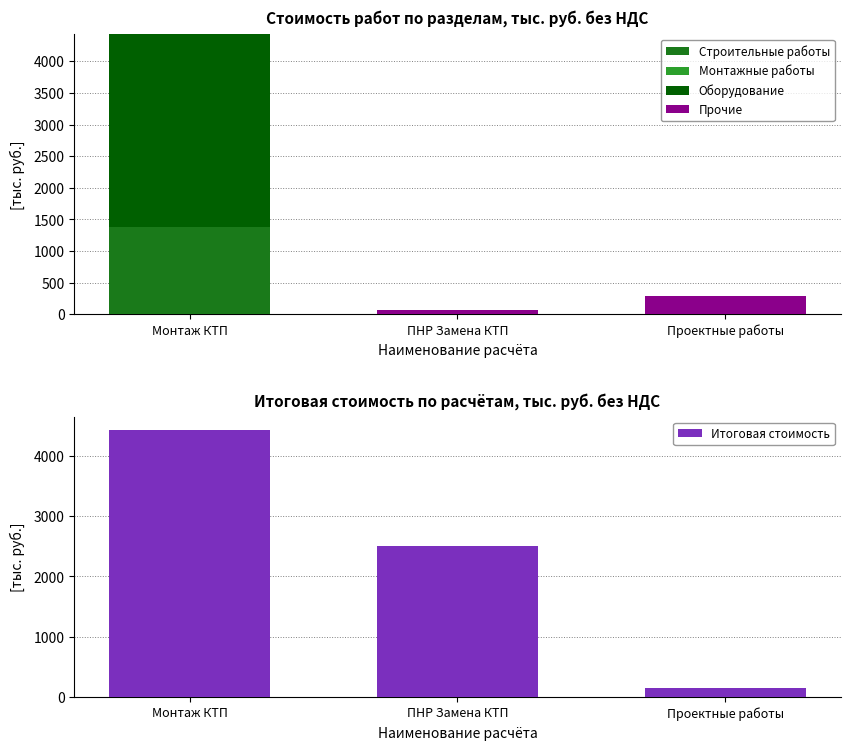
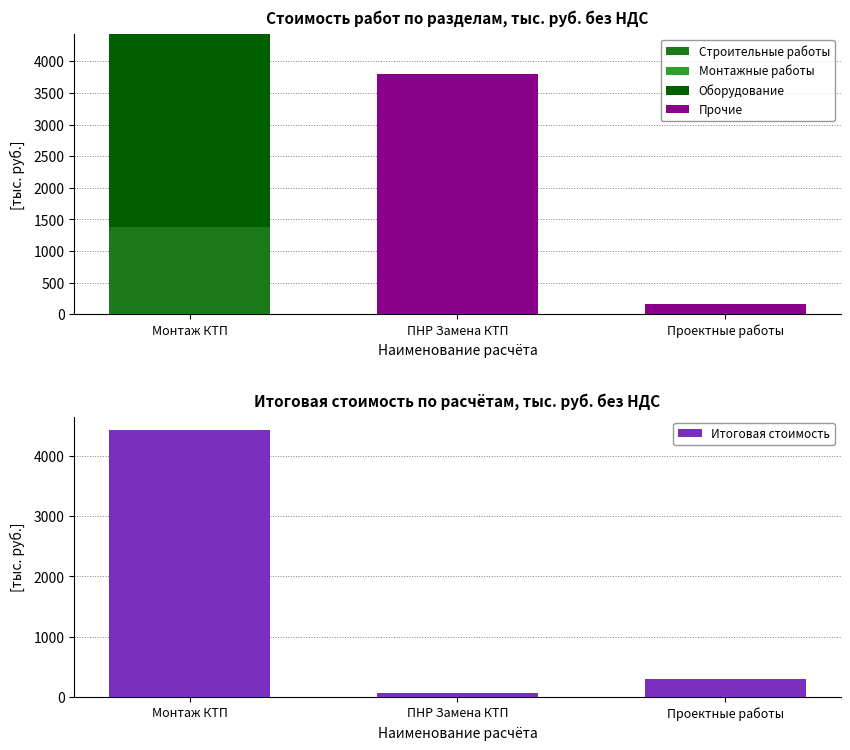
Стоимость работ по разделам, тыс. руб. без НДС, Прочие, ПНР Замена КТП: 100 -> 3800
Стоимость работ по разделам, тыс. руб. без НДС, Прочие, Проектные работы: 300 -> 200
Итоговая стоимость по расчётам, тыс. руб. без НДС, ПНР Замена КТП: 2500 -> 100
Итоговая стоимость по расчётам, тыс. руб. без НДС, Проектные работы: 100 -> 300
